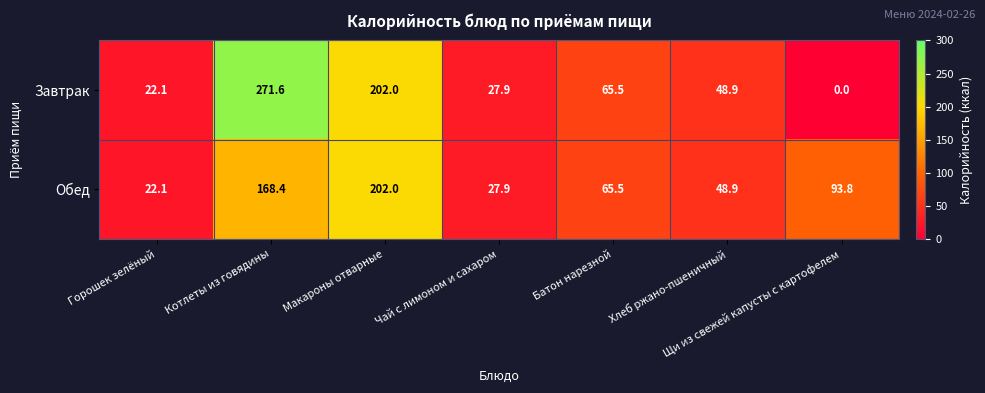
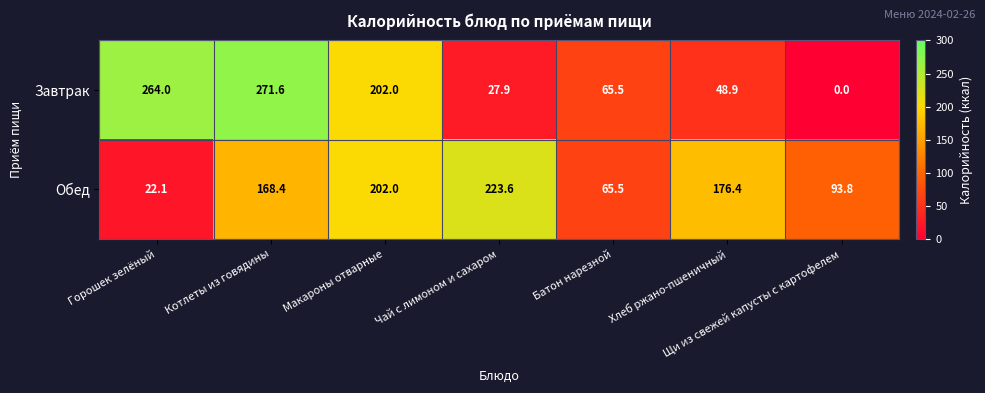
Завтрак, Горошек зелёный: 22.1 -> 264.0
Обед, Чай с лимоном и сахаром: 27.9 -> 223.6
Обед, Хлеб ржано-пшеничный: 48.9 -> 176.4
